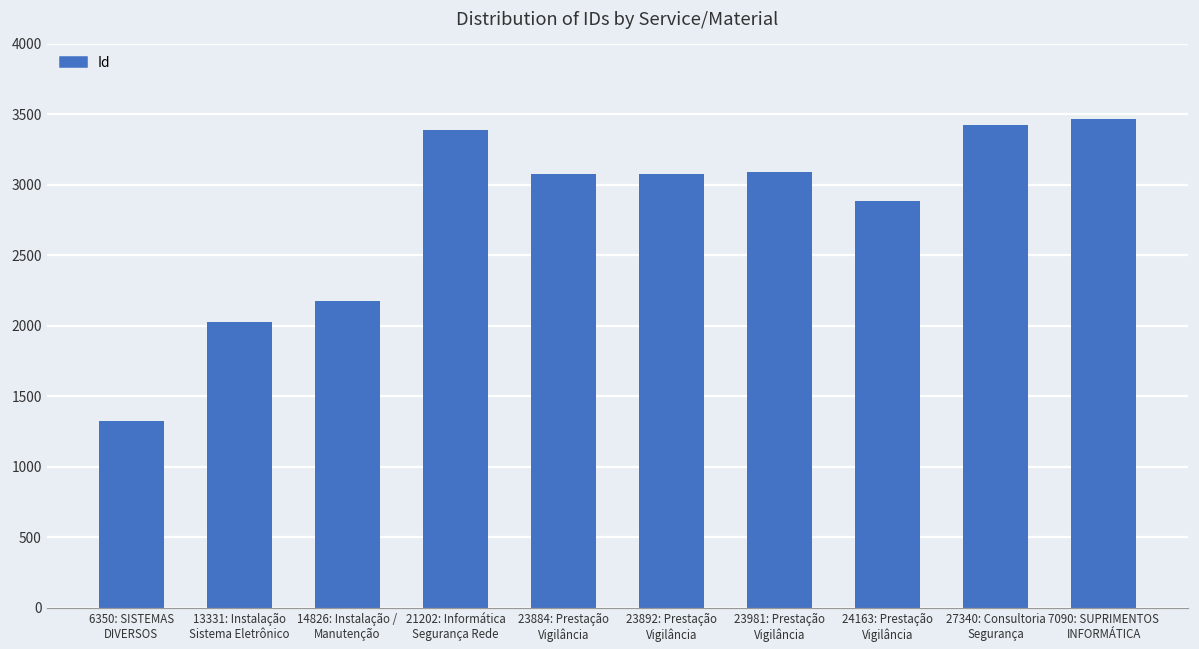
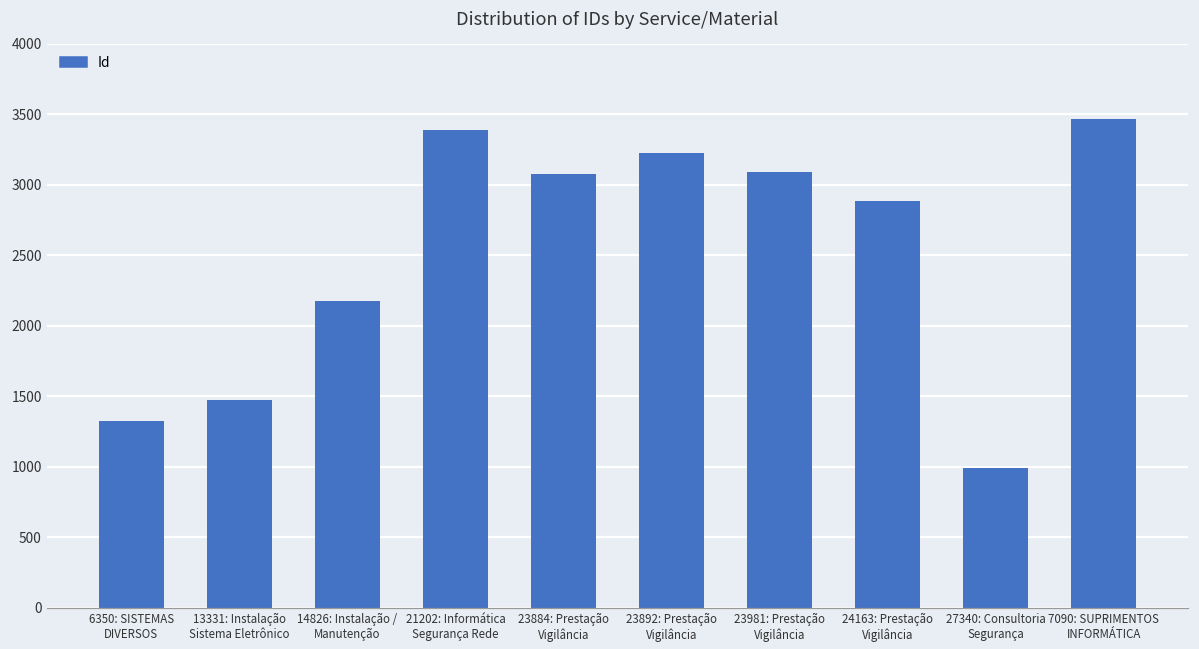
13331: Instalação Sistema Eletrônico: 2020 -> 1470
23892: Prestação Vigilância: 3080 -> 3220
27340: Consultoria Segurança: 3420 -> 990
